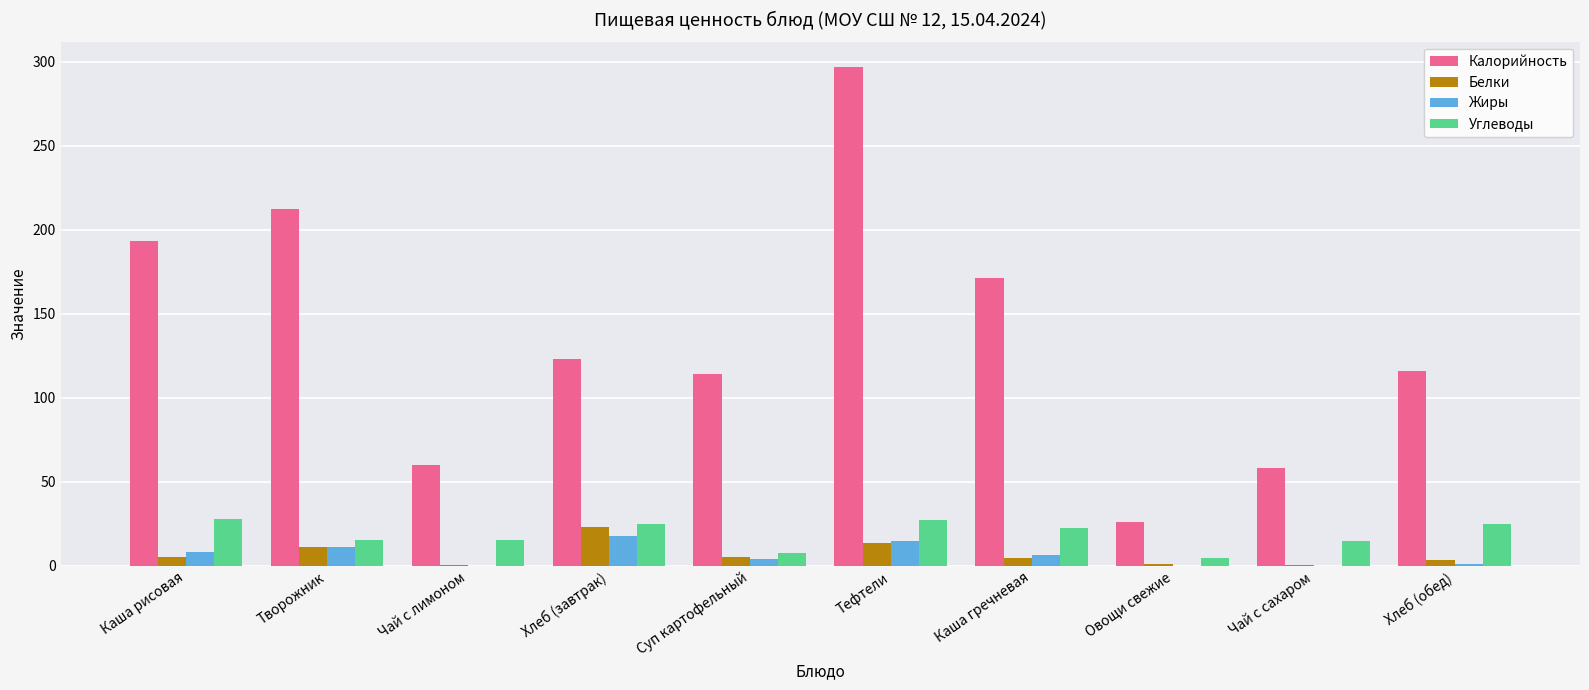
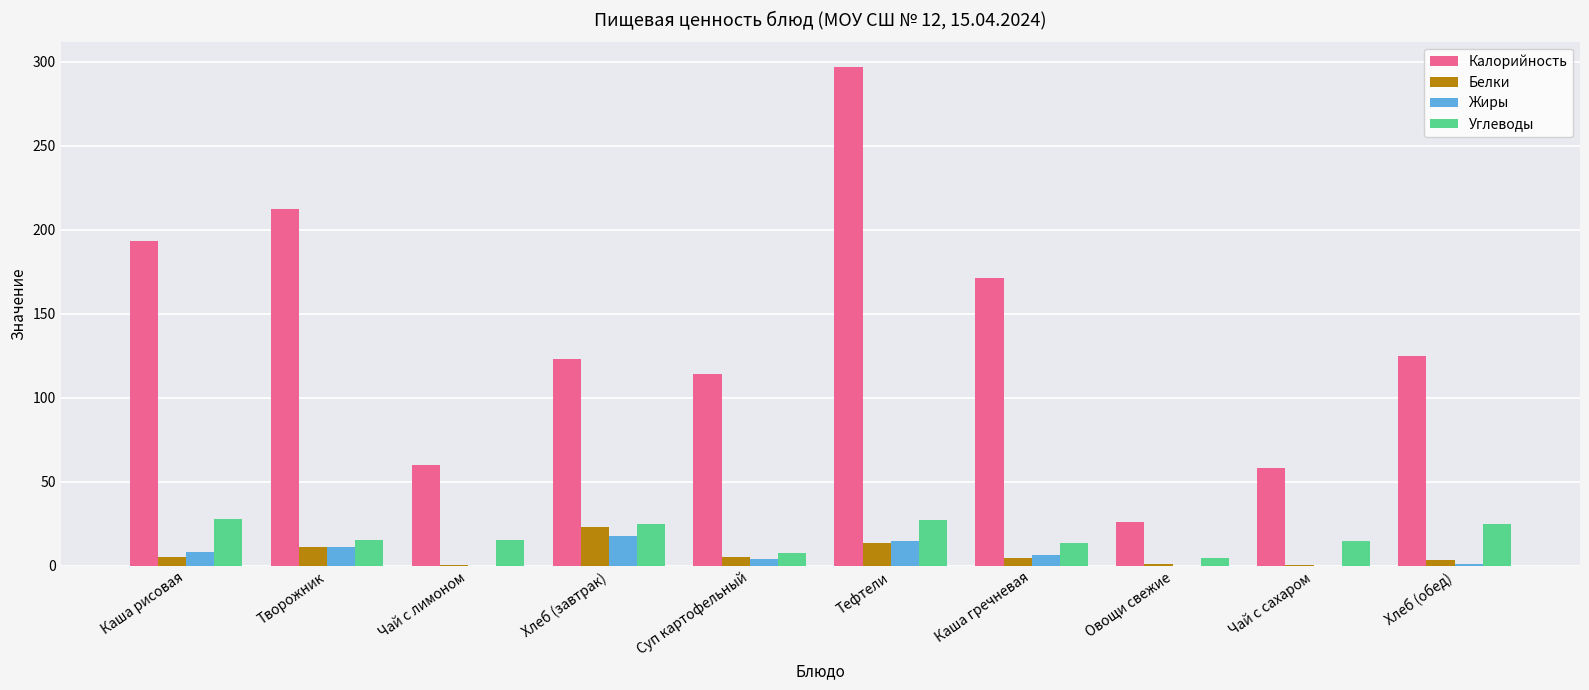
Углеводы, Каша гречневая: 22 -> 14
Калорийность, Хлеб (обед): 116 -> 125
